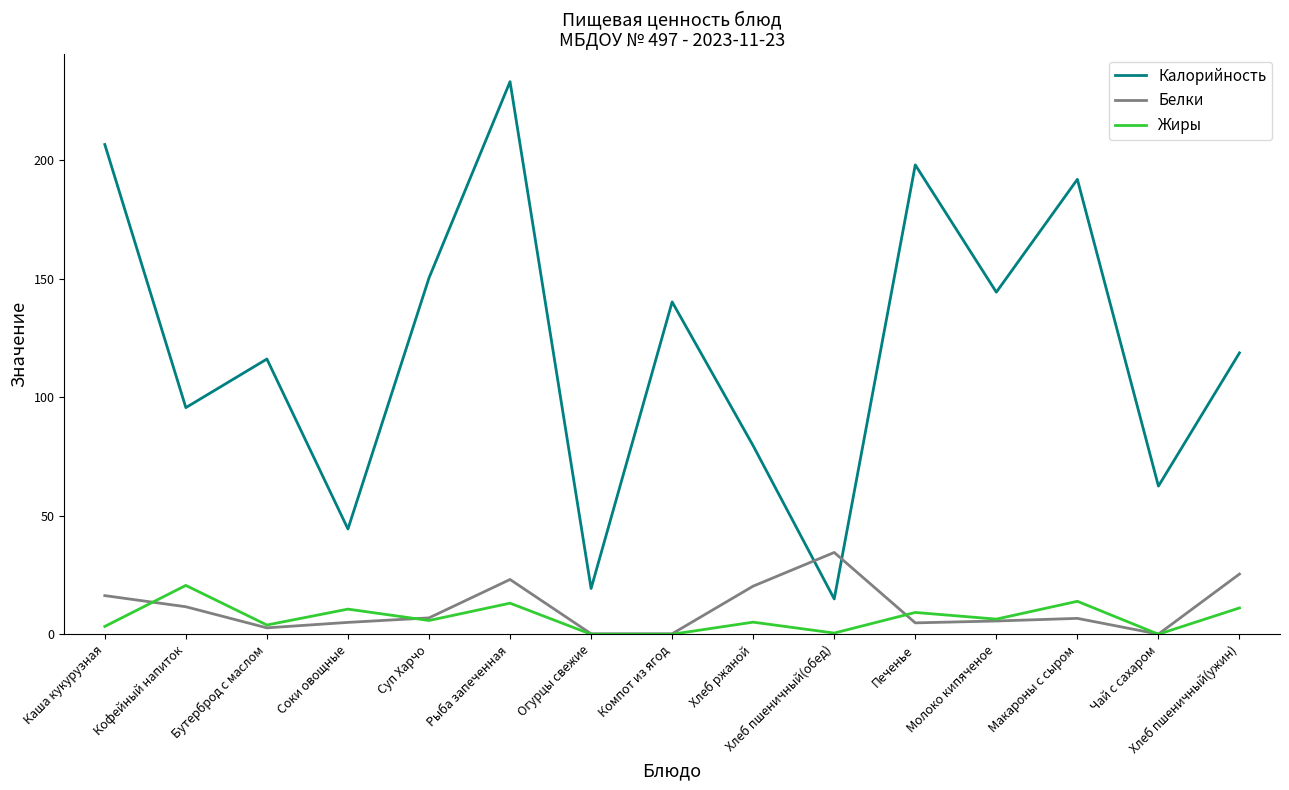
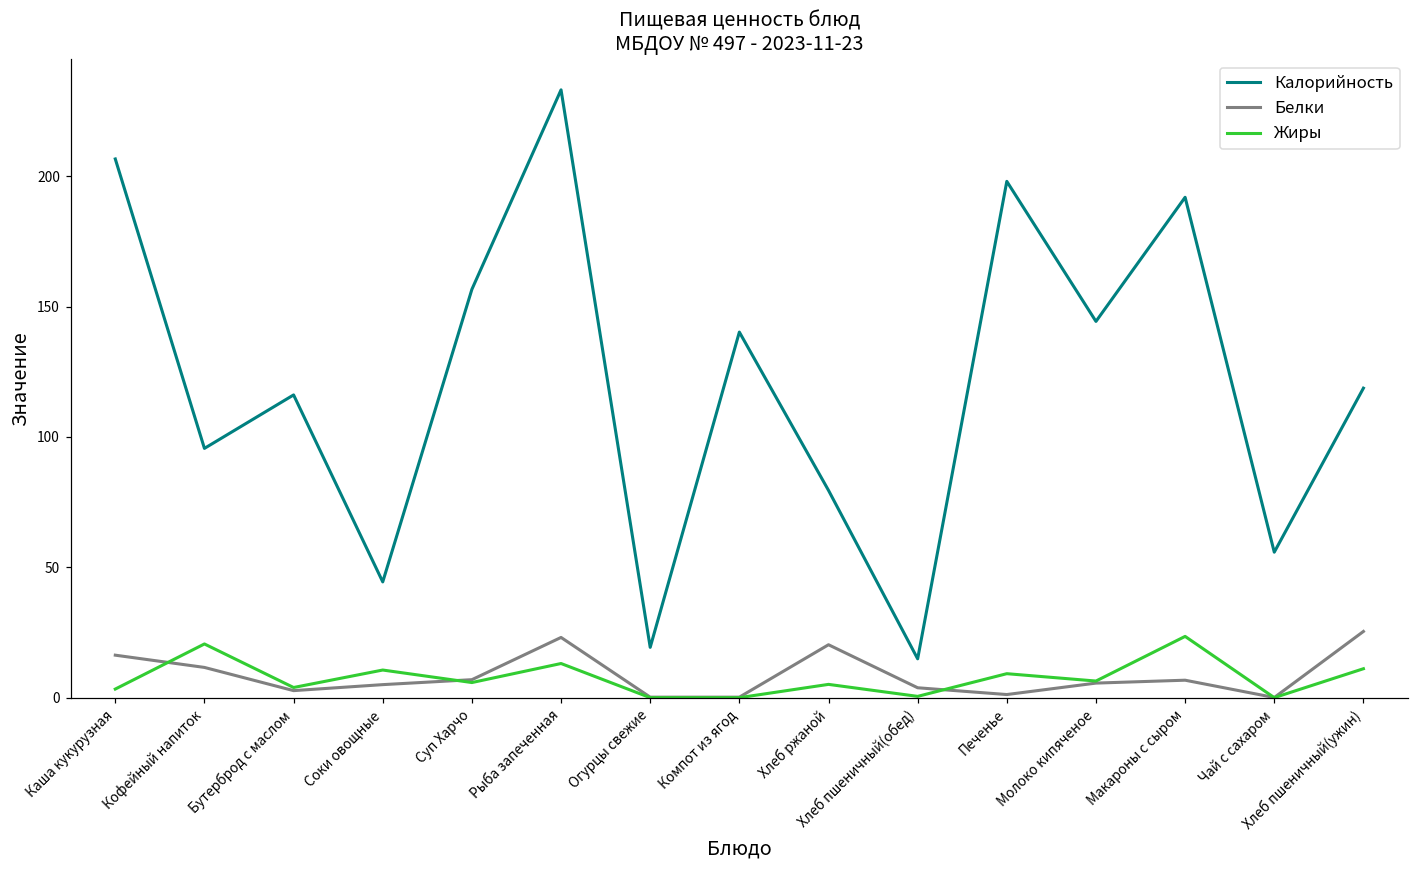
Калорийность, Суп Харчо: 150 -> 157
Белки, Хлеб пшеничный(обед): 35 -> 4
Белки, Печенье: 5 -> 1
Жиры, Макароны с сыром: 14 -> 24
Калорийность, Чай с сахаром: 63 -> 56
